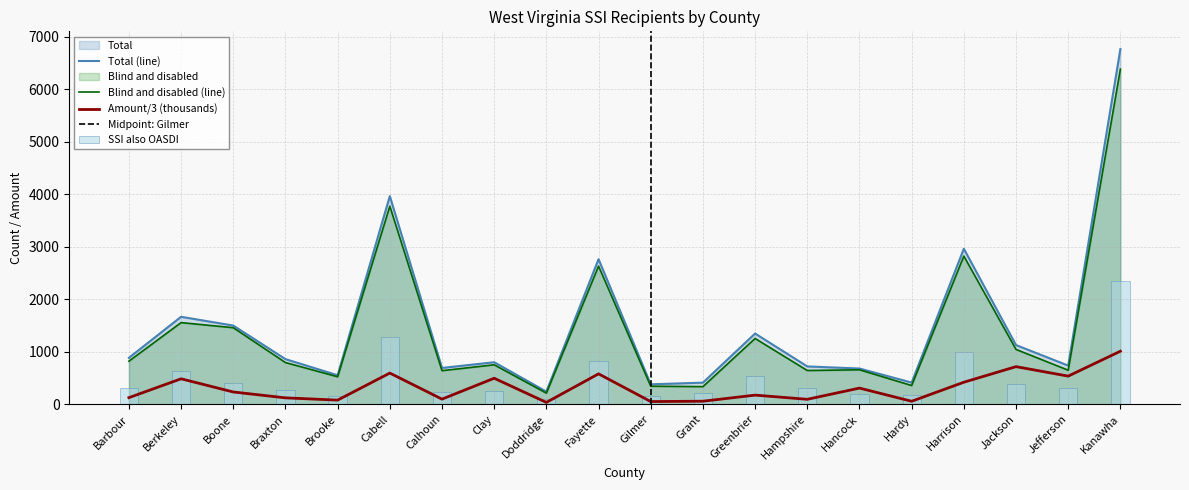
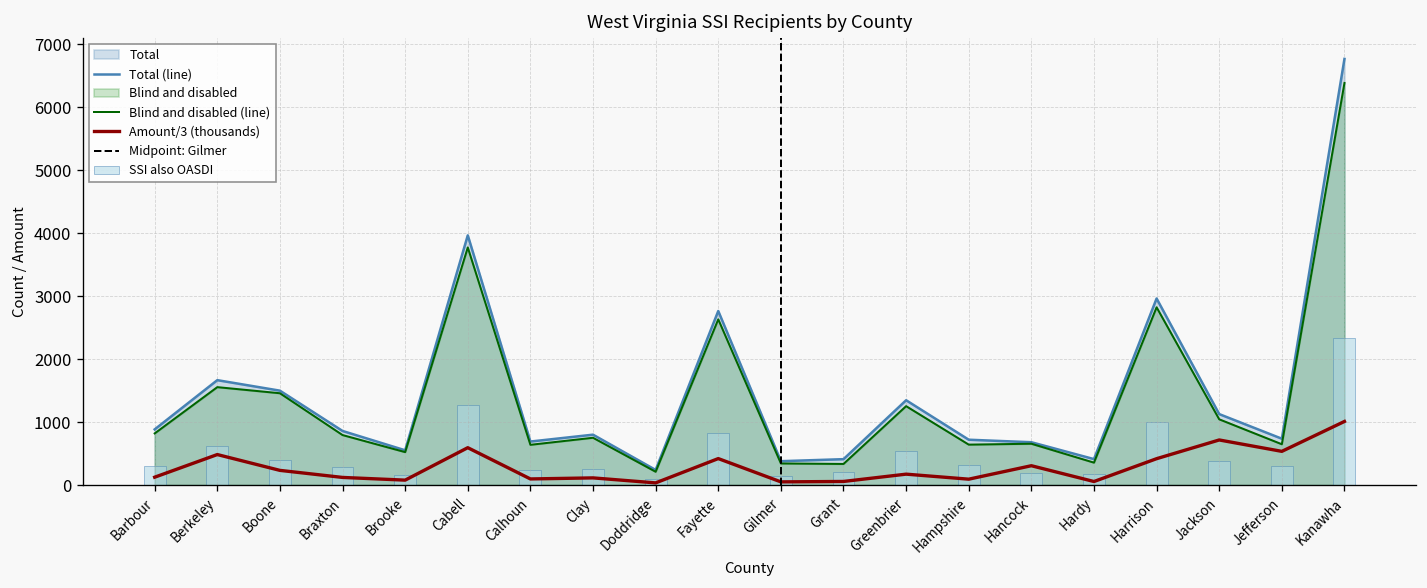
Amount/3 (thousands), Clay: 500 -> 100
Amount/3 (thousands), Fayette: 600 -> 400
